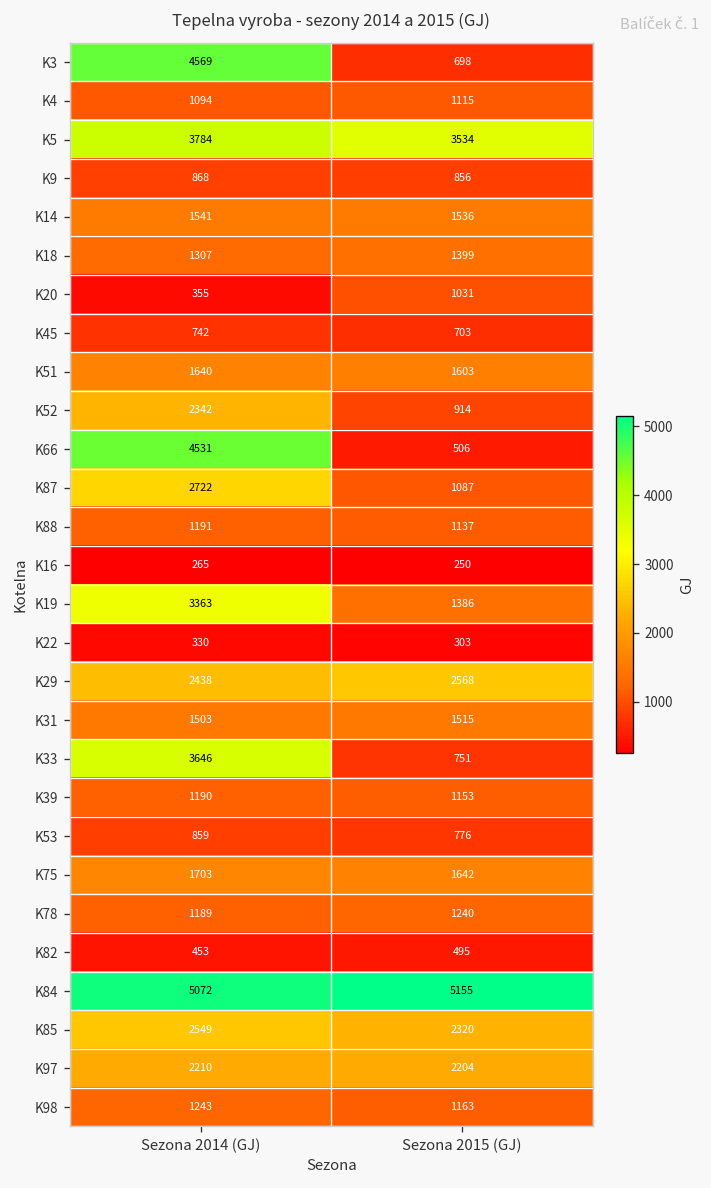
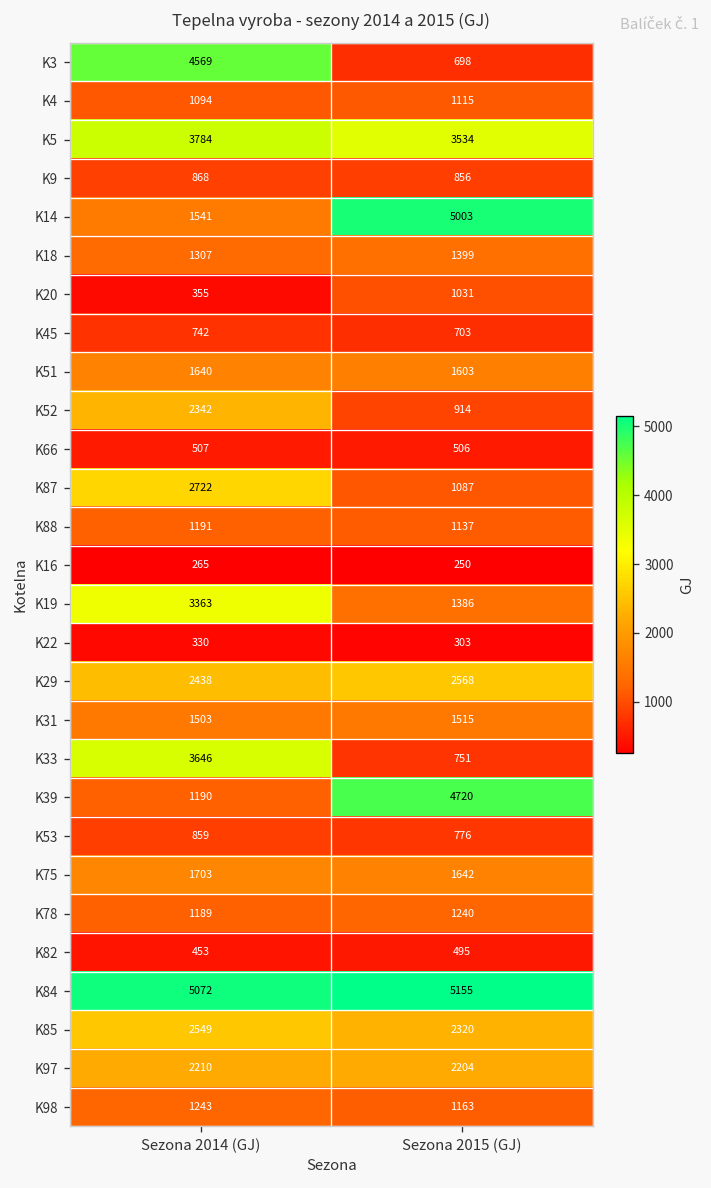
K14, Sezona 2015 (GJ): 1536 -> 5003
K66, Sezona 2014 (GJ): 4531 -> 507
K39, Sezona 2015 (GJ): 1153 -> 4720
